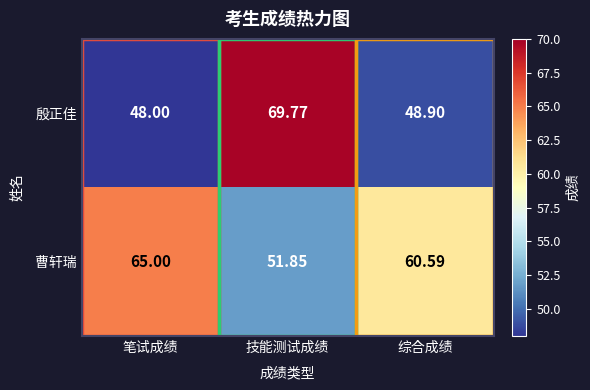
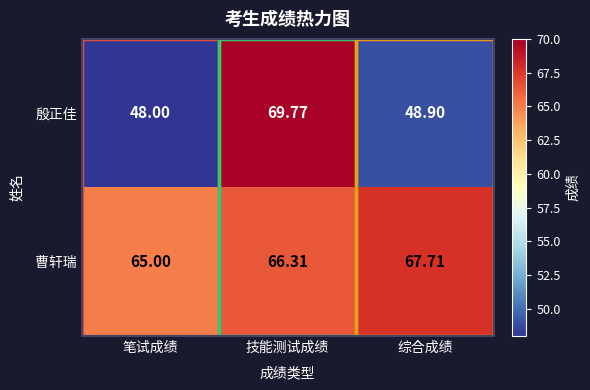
曹轩瑞, 技能测试成绩: 51.85 -> 66.31
曹轩瑞, 综合成绩: 60.59 -> 67.71
